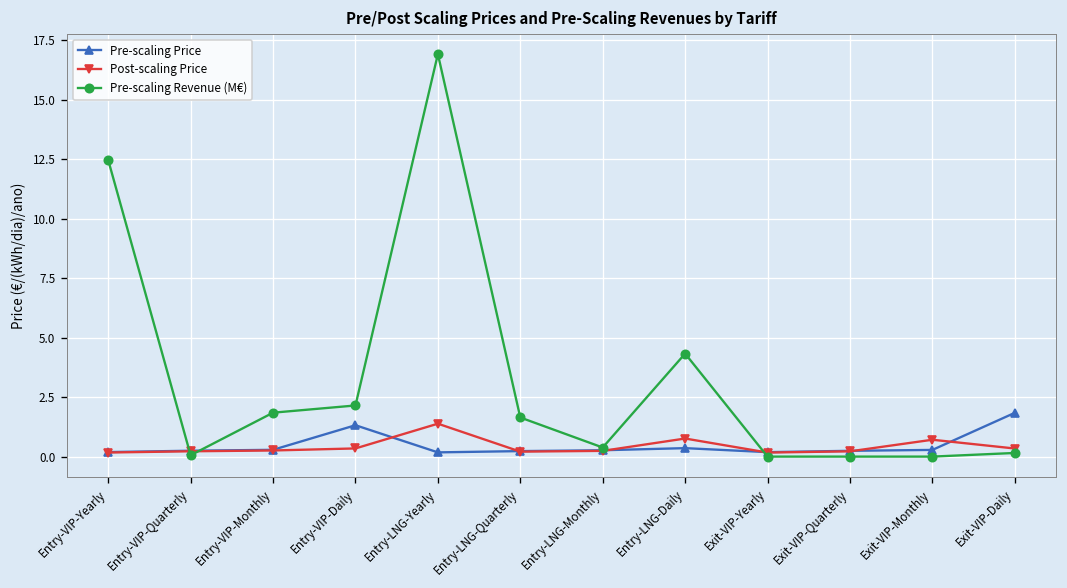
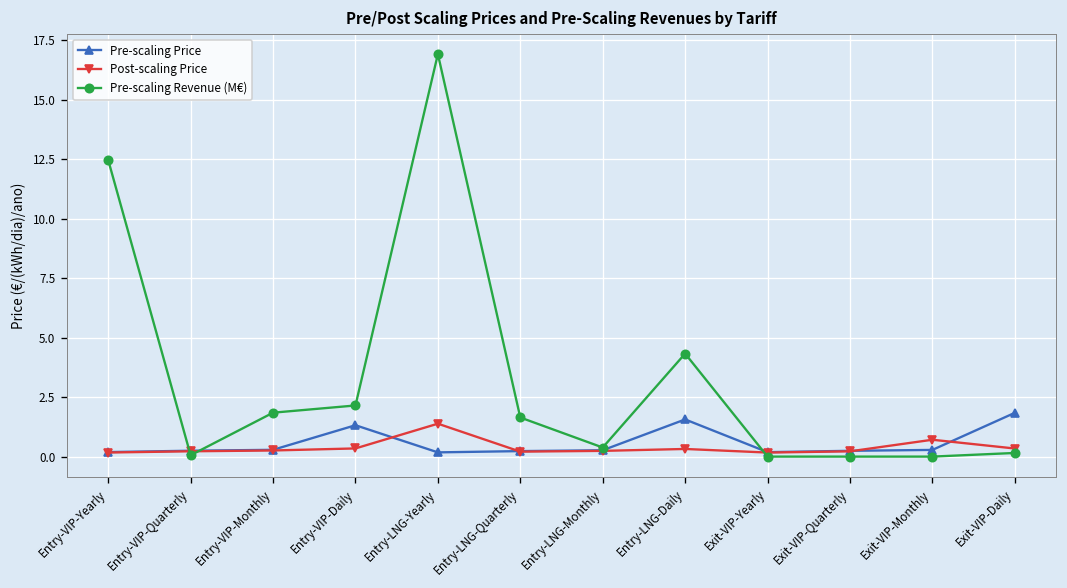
Pre-scaling Price, Entry-LNG-Daily: 0.4 -> 1.6
Post-scaling Price, Entry-LNG-Daily: 0.8 -> 0.3
